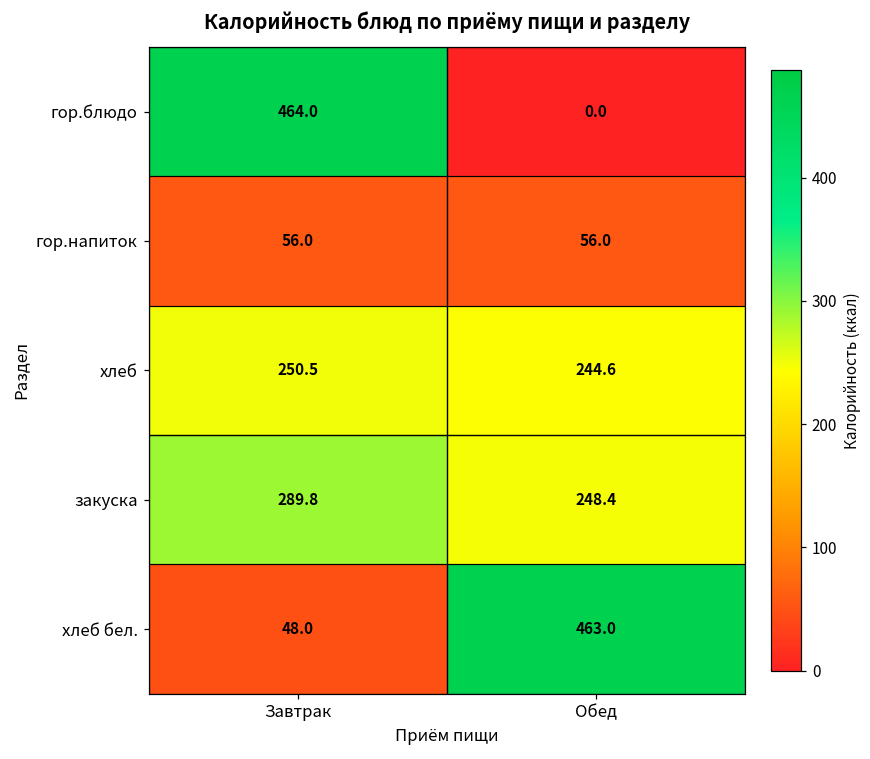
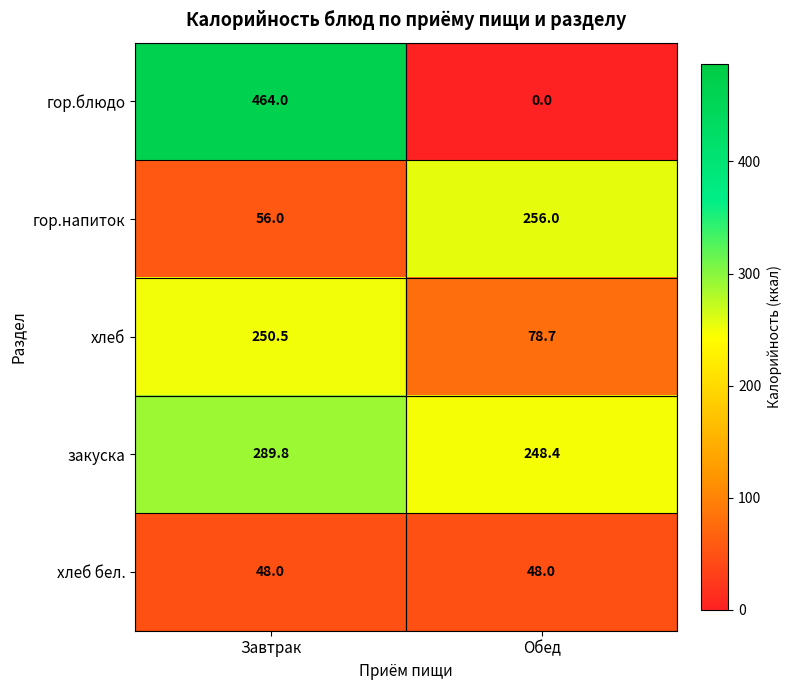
гор.напиток, Обед: 56.0 -> 256.0
хлеб, Обед: 244.6 -> 78.7
хлеб бел., Обед: 463.0 -> 48.0
